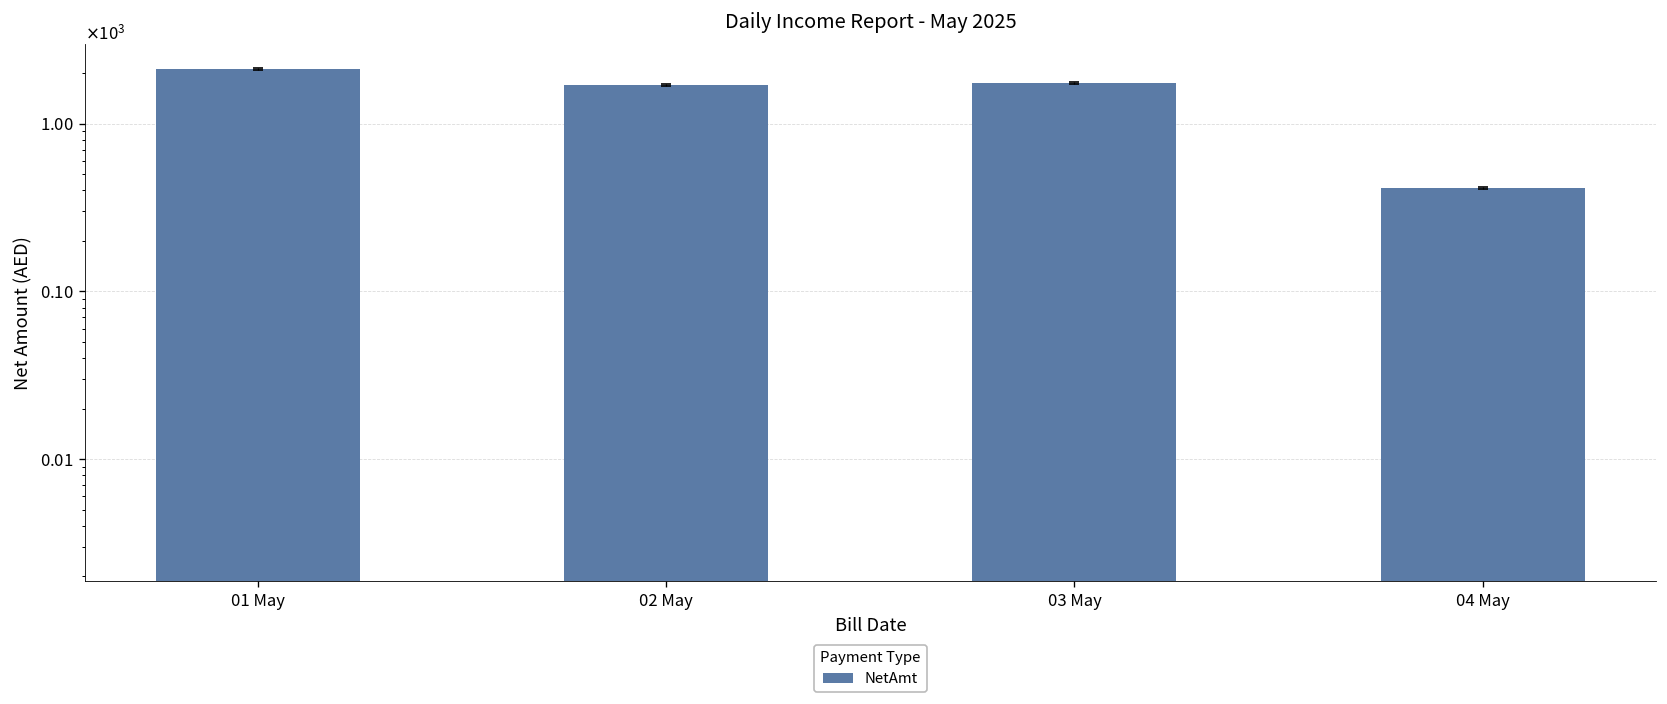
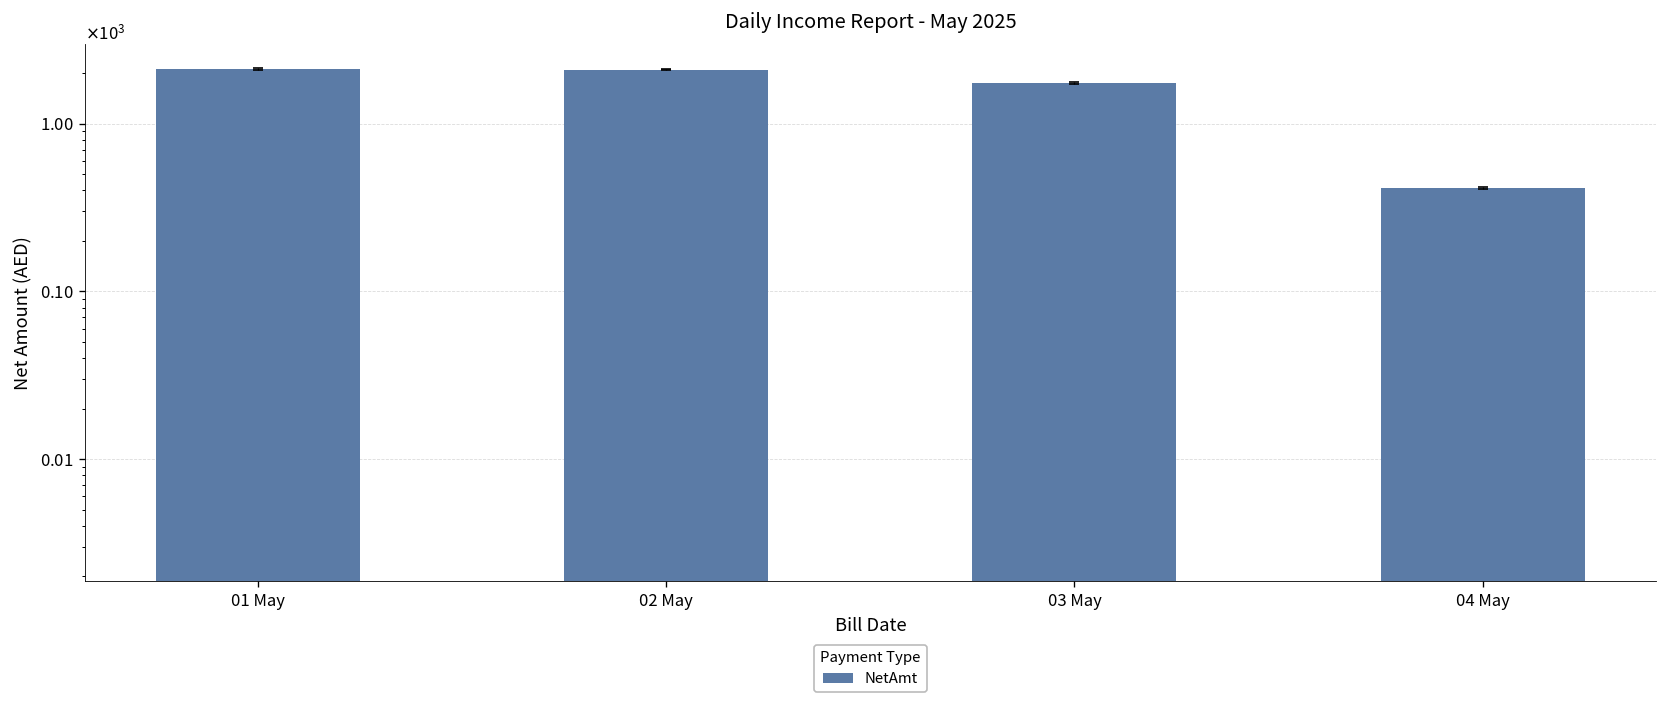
NetAmt, 02 May: 1700 -> 2100
